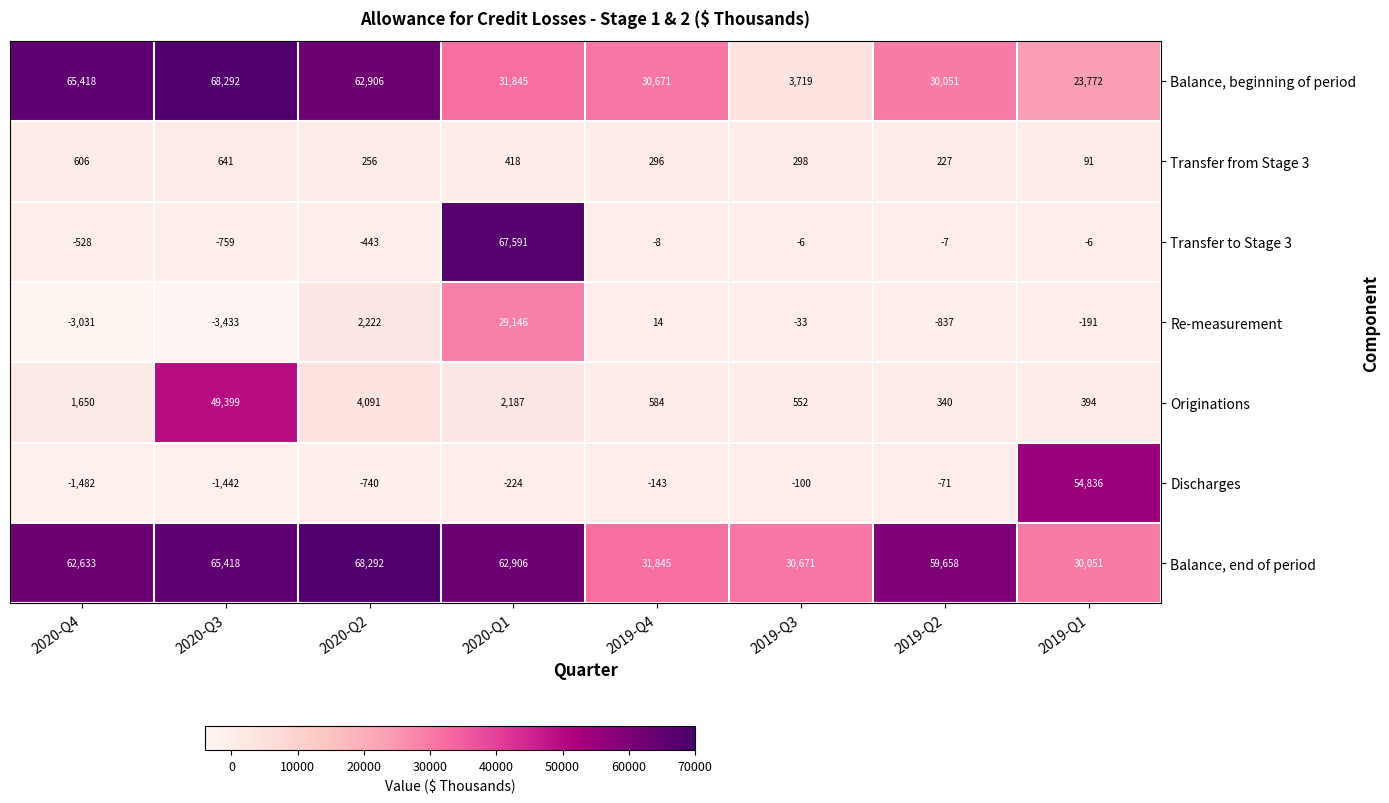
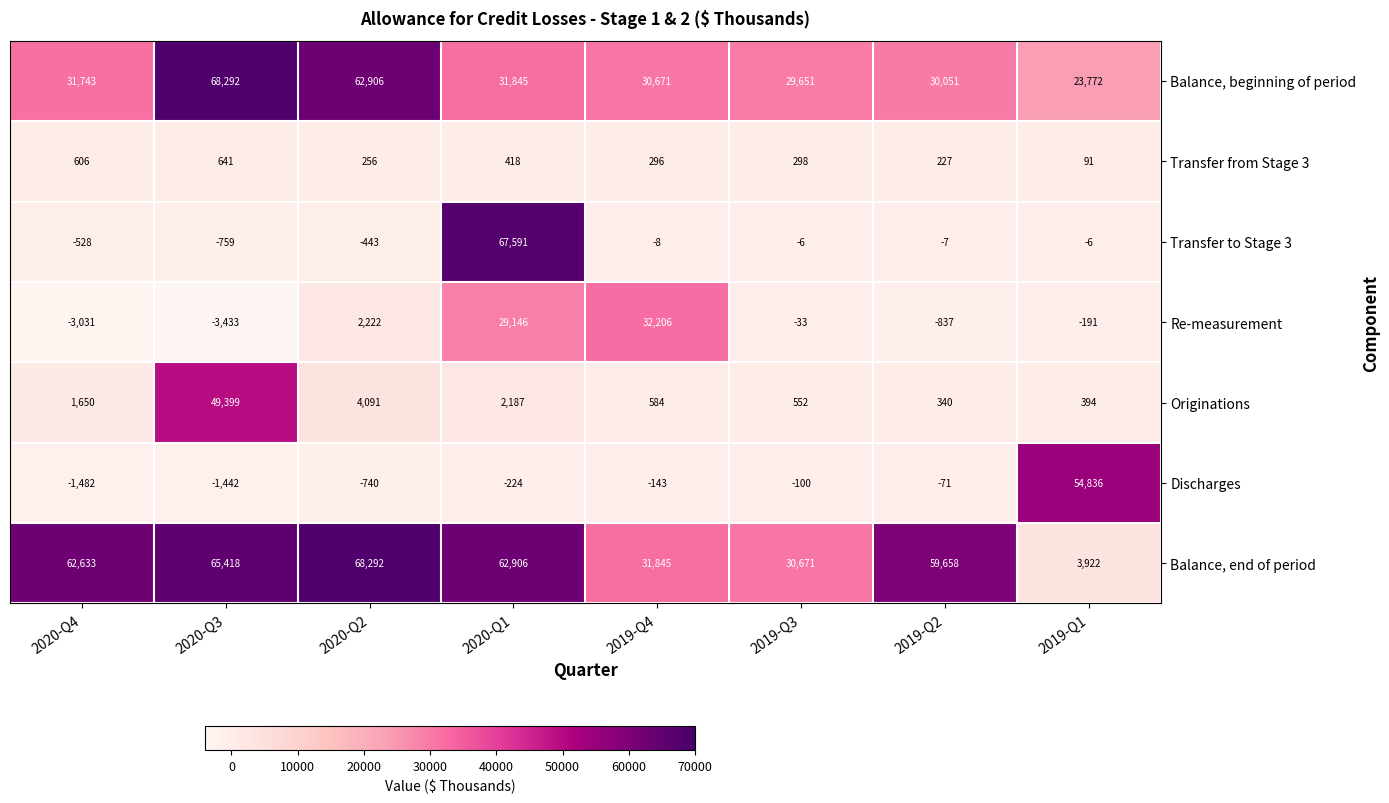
Balance, beginning of period, 2020-Q4: 65,418 -> 31,743
Balance, beginning of period, 2019-Q3: 3,719 -> 29,651
Re-measurement, 2019-Q4: 14 -> 32,206
Balance, end of period, 2019-Q1: 30,051 -> 3,922
